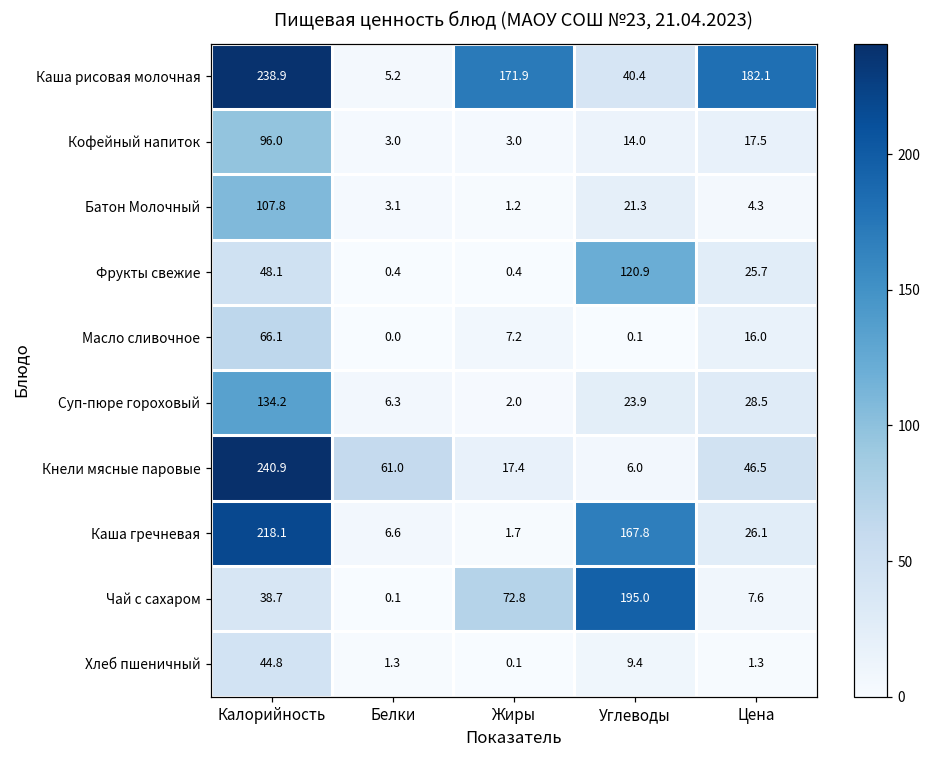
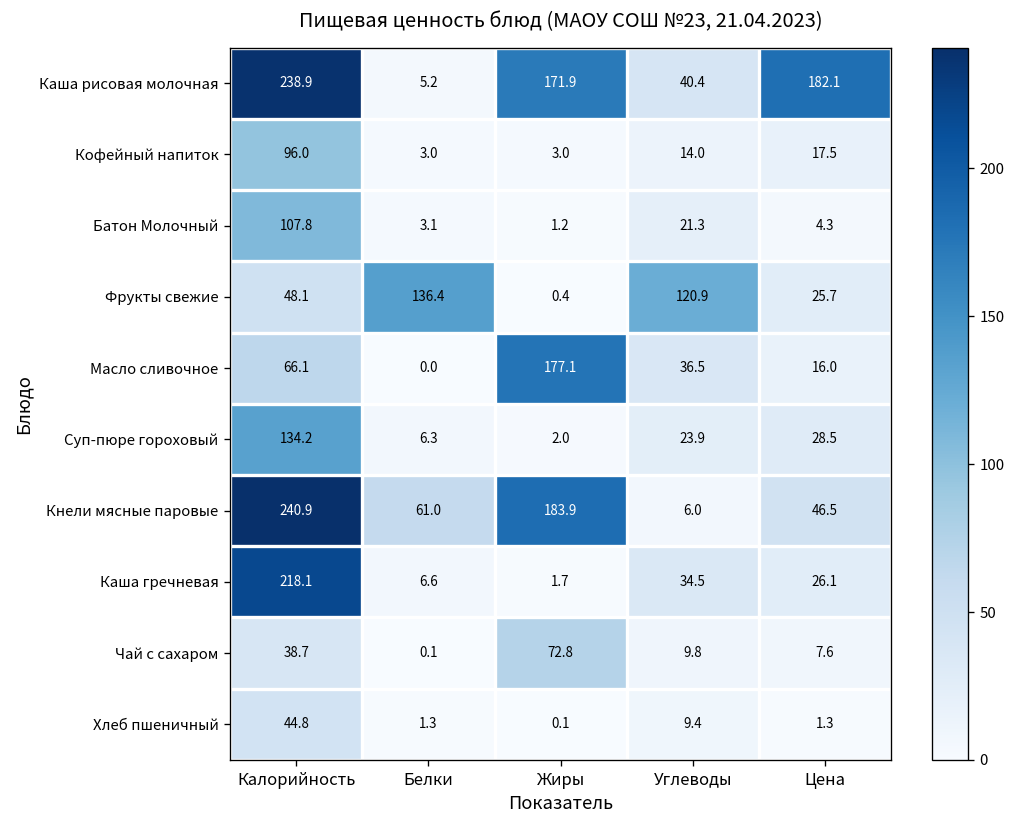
Фрукты свежие, Белки: 0.4 -> 136.4
Масло сливочное, Жиры: 7.2 -> 177.1
Масло сливочное, Углеводы: 0.1 -> 36.5
Кнели мясные паровые, Жиры: 17.4 -> 183.9
Каша гречневая, Углеводы: 167.8 -> 34.5
Чай с сахаром, Углеводы: 195.0 -> 9.8
